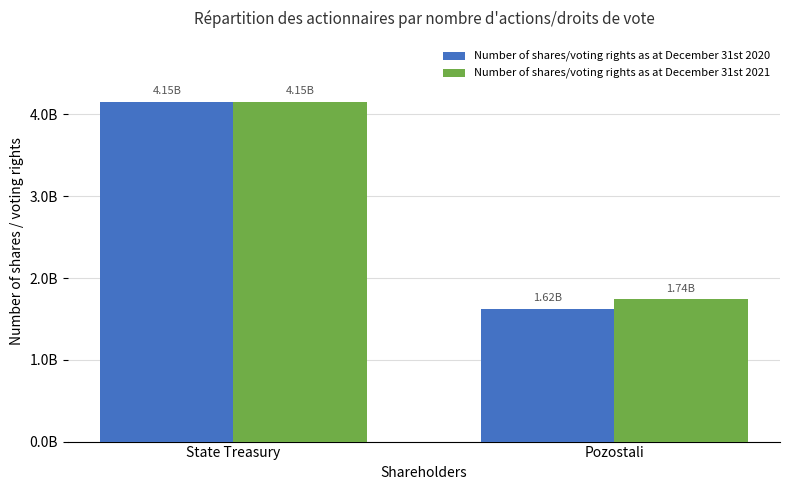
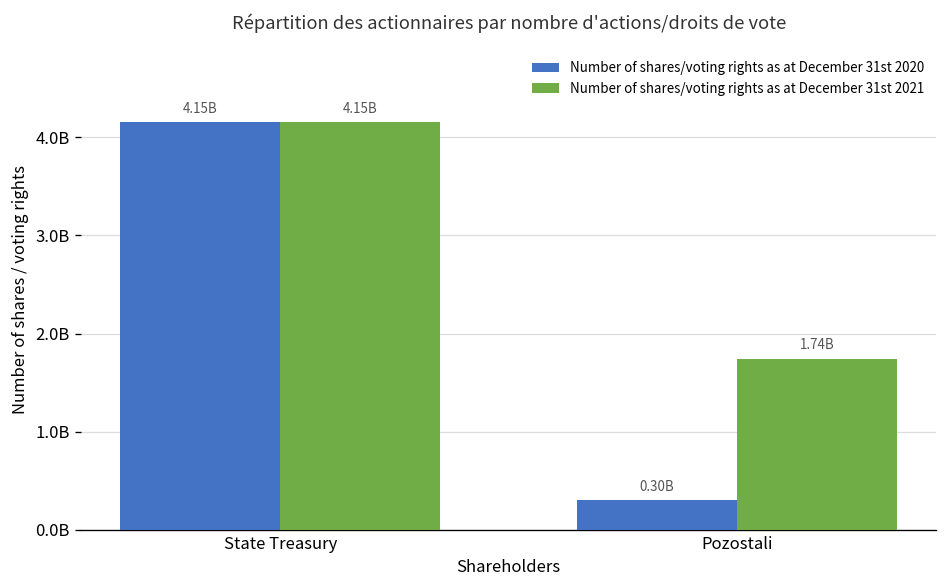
Number of shares/voting rights as at December 31st 2020, Pozostali: 1.62B -> 0.30B
